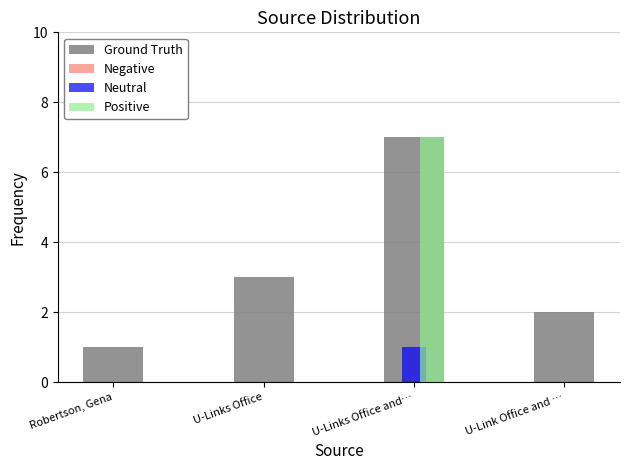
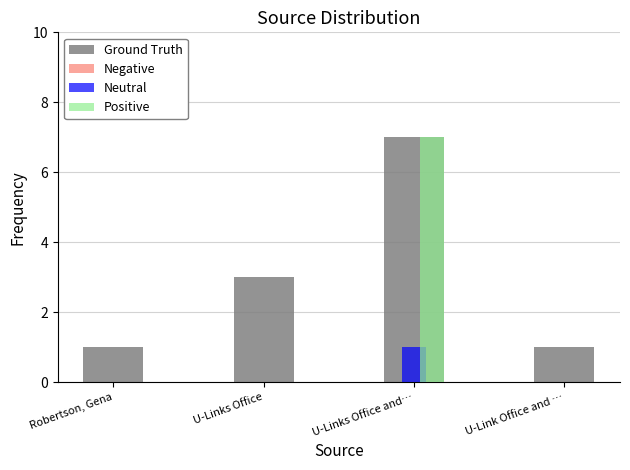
Ground Truth, U-Link Office and …: 2 -> 1
